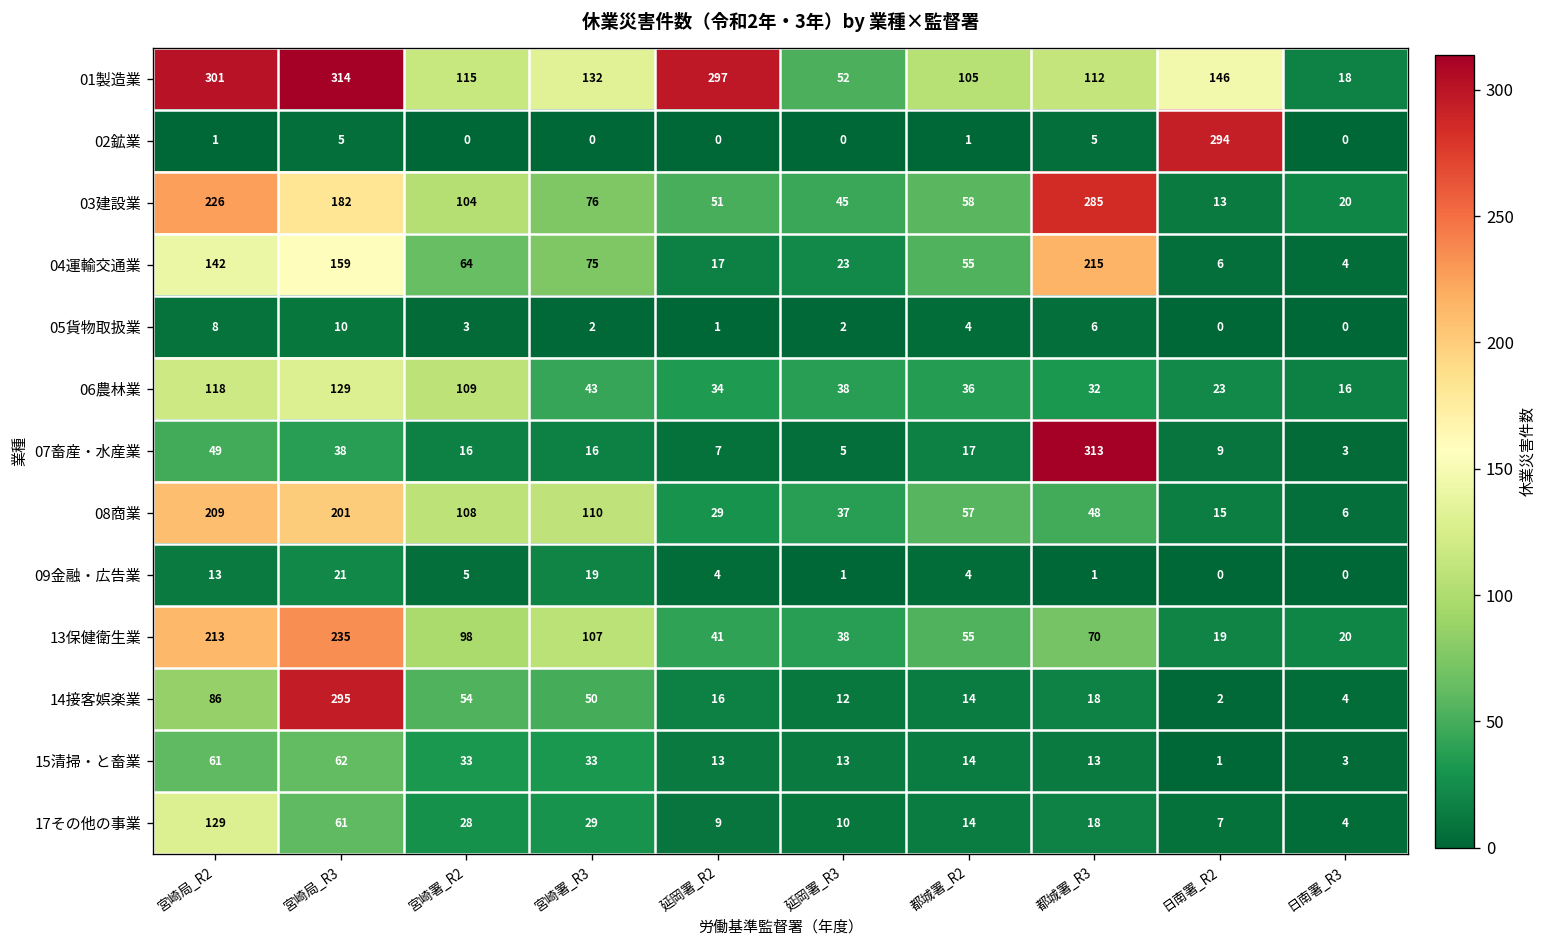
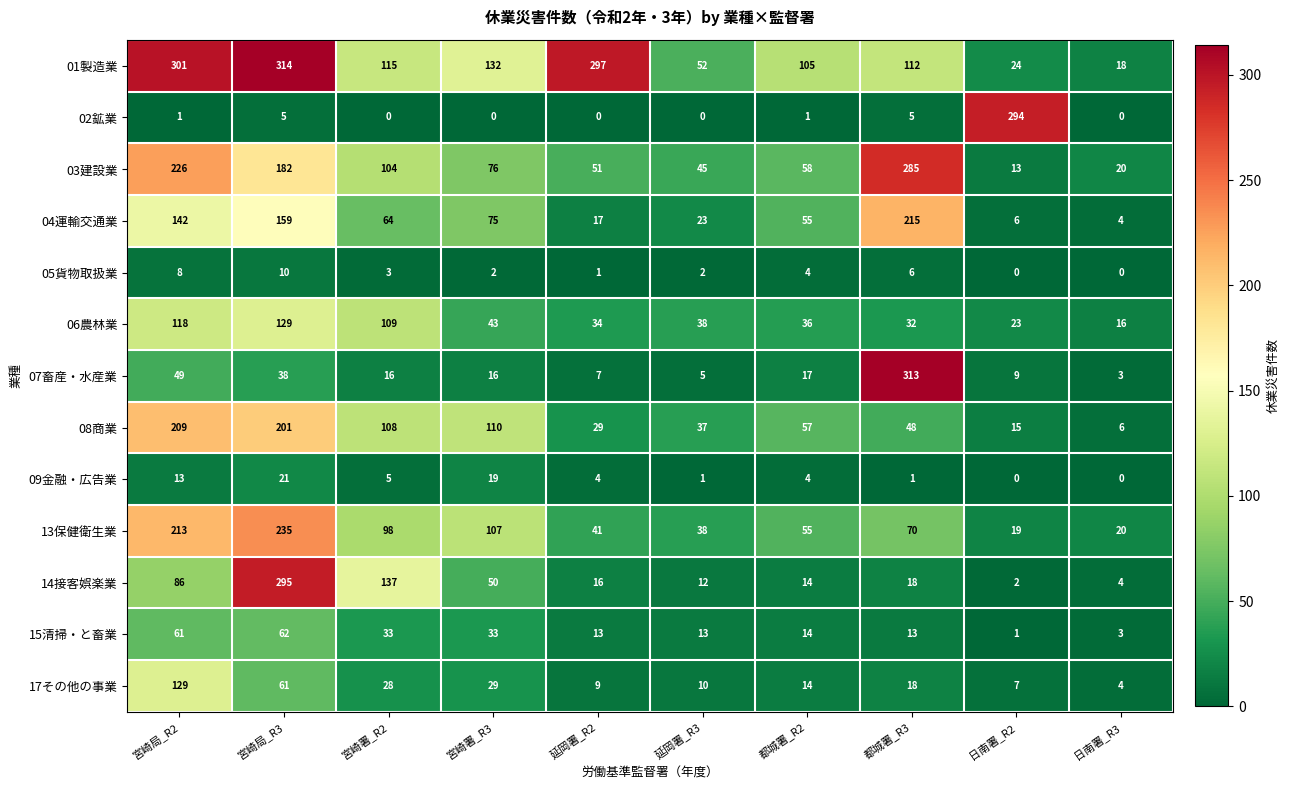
01製造業, 日南署_R2: 146 -> 24
14接客娯楽業, 宮崎署_R2: 54 -> 137
